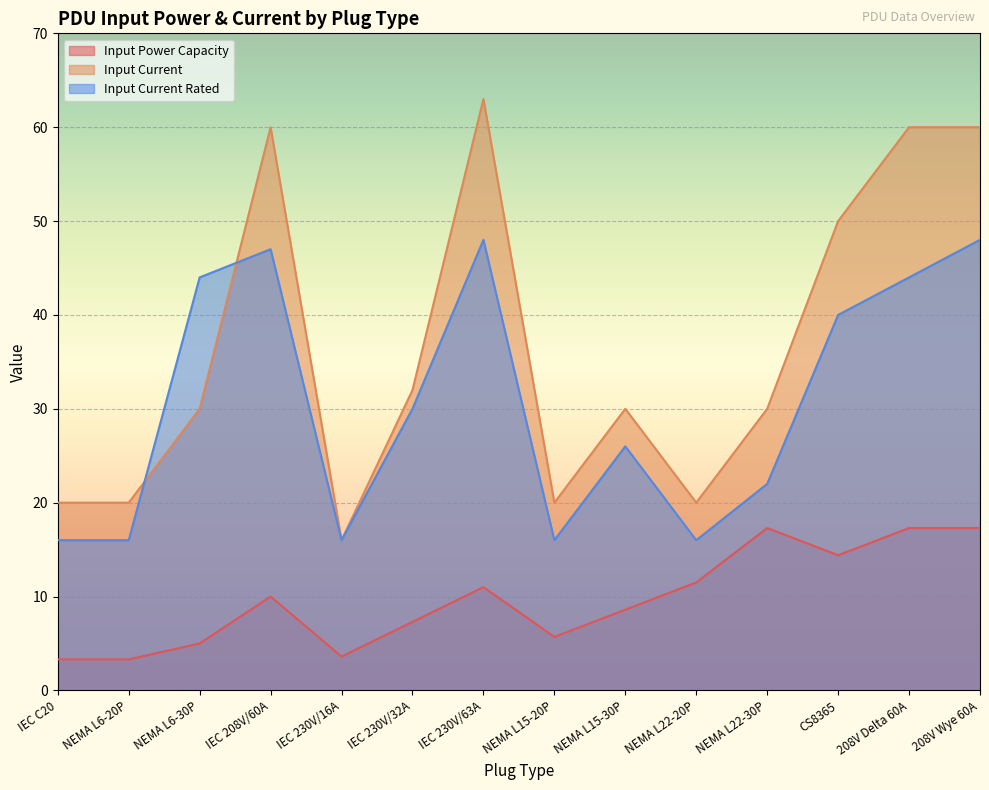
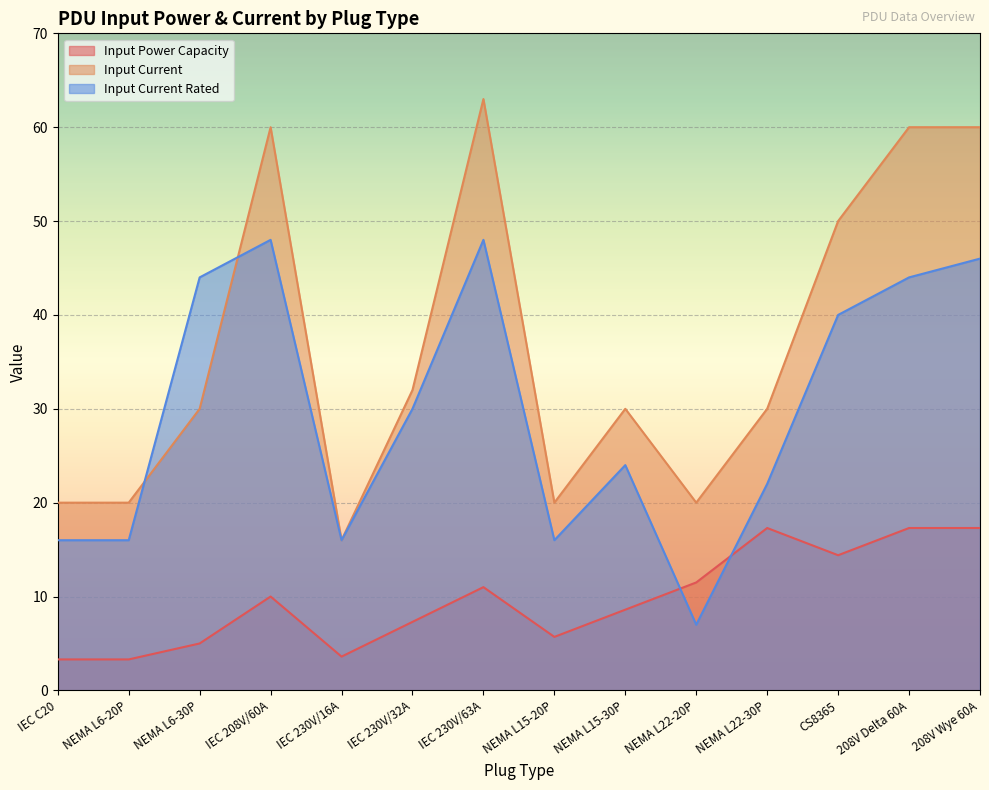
Input Current Rated, IEC 208V/60A: 47 -> 48
Input Current Rated, NEMA L15-30P: 26 -> 24
Input Current Rated, NEMA L22-20P: 16 -> 7
Input Current Rated, 208V Wye 60A: 48 -> 46
